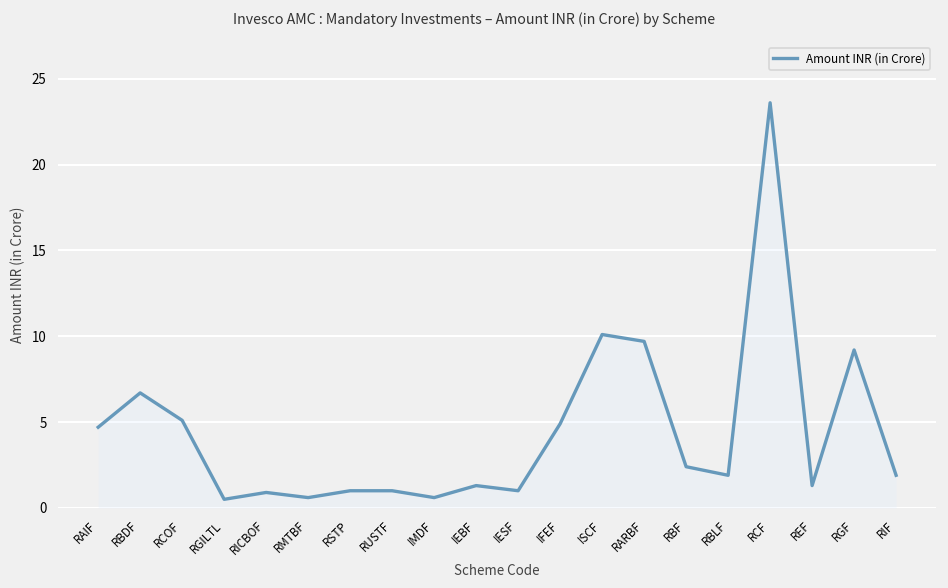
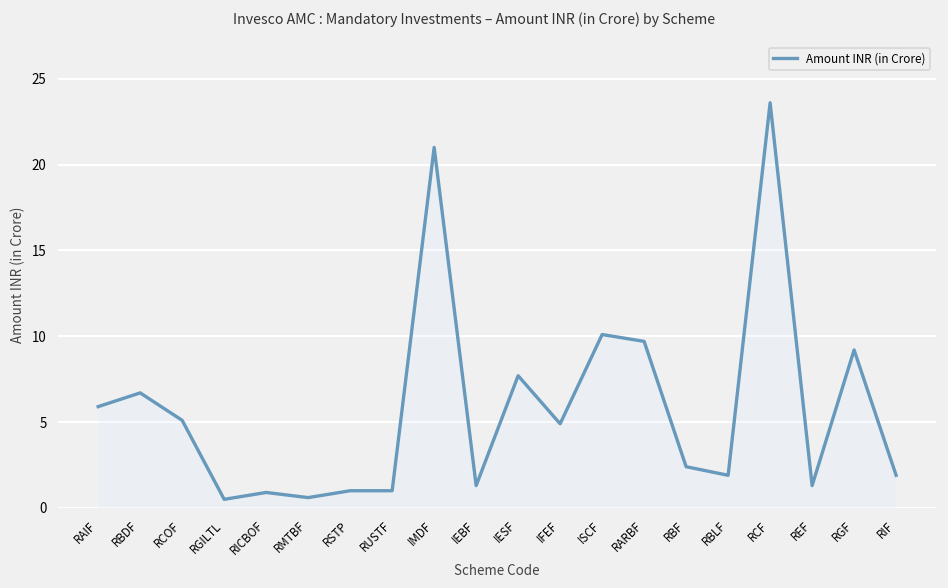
RAIF: 4.7 -> 5.9
IMDF: 0.6 -> 21.0
IESF: 1.0 -> 7.7
